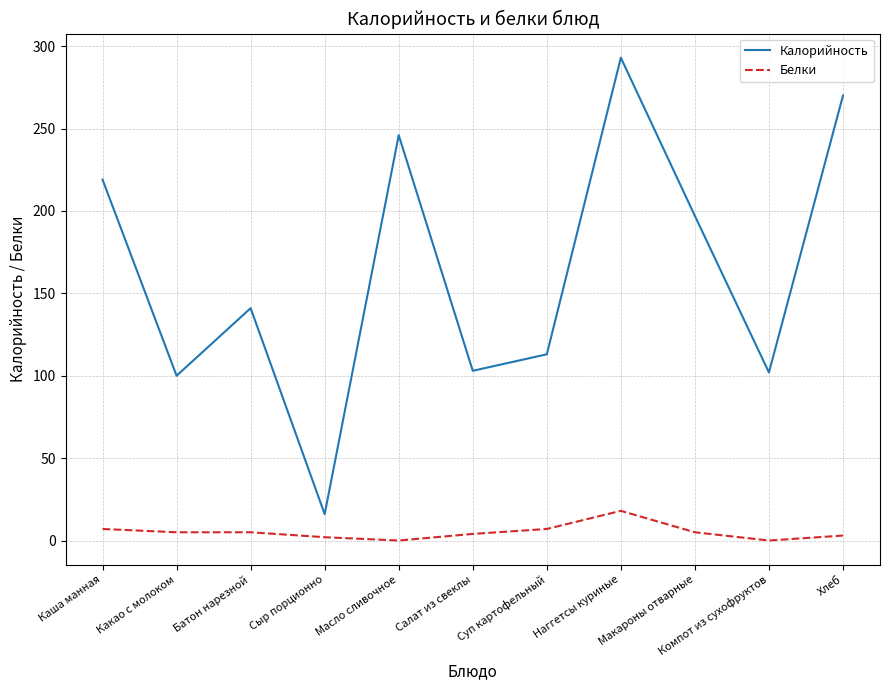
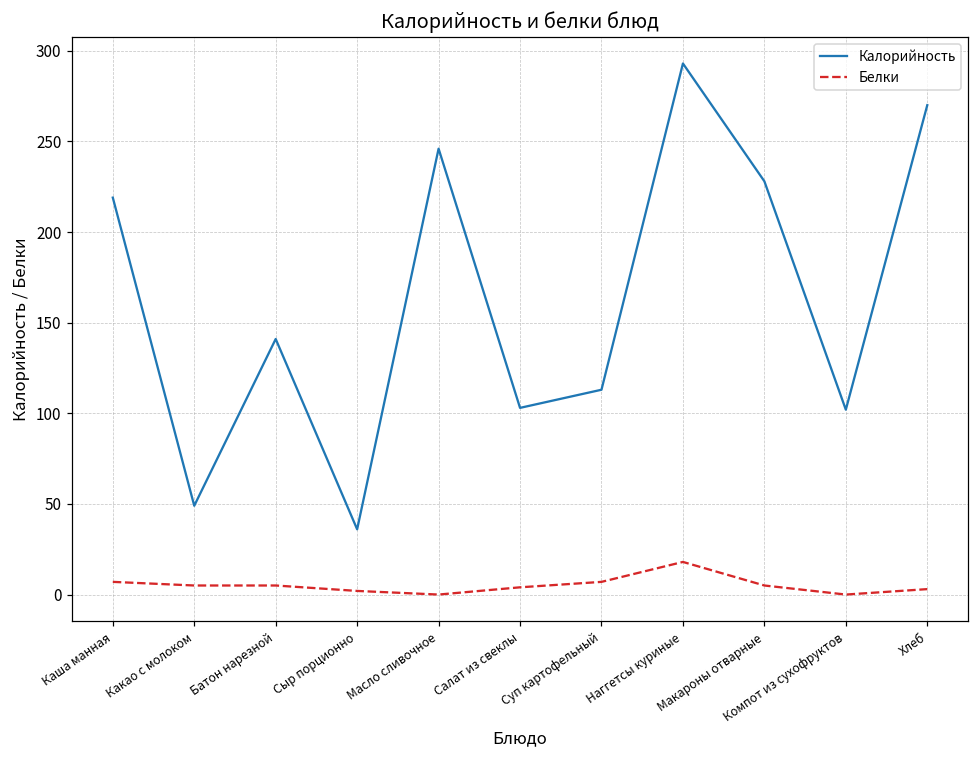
Калорийность, Какао с молоком: 100 -> 49
Калорийность, Сыр порционно: 16 -> 36
Калорийность, Макароны отварные: 197 -> 228
